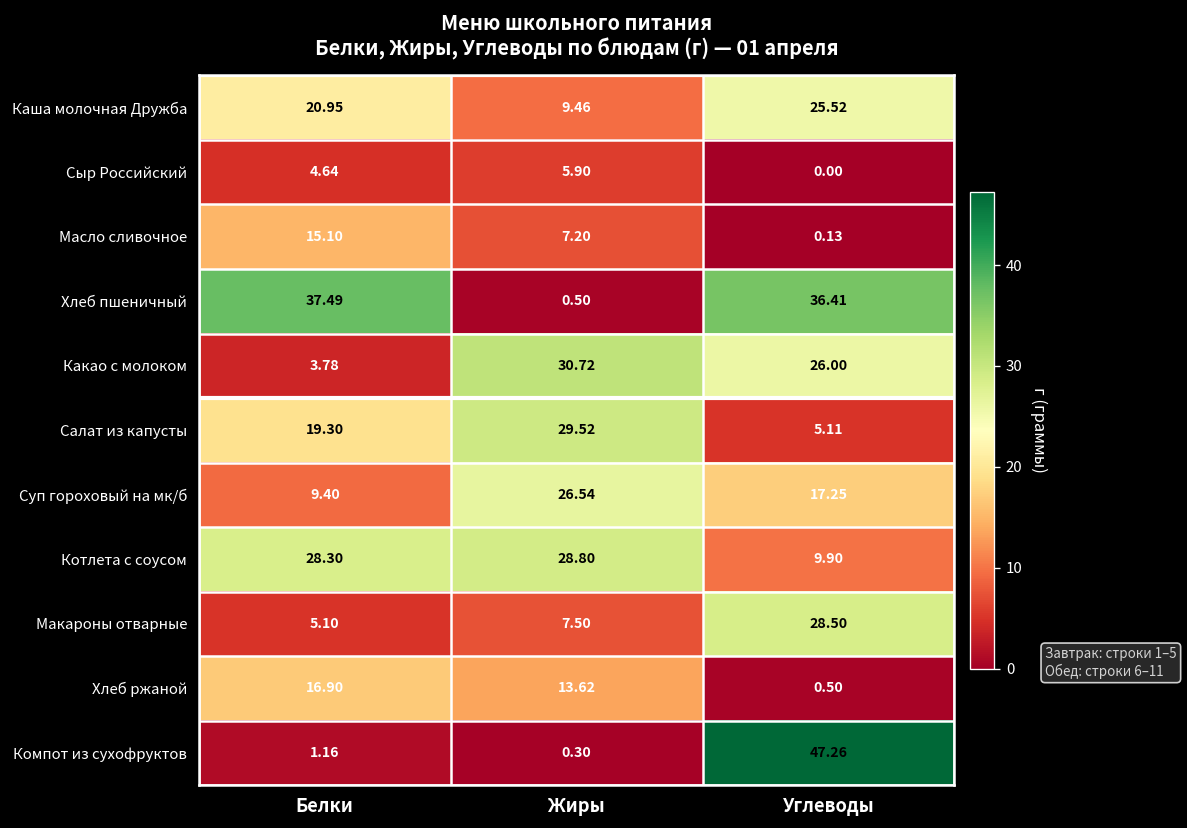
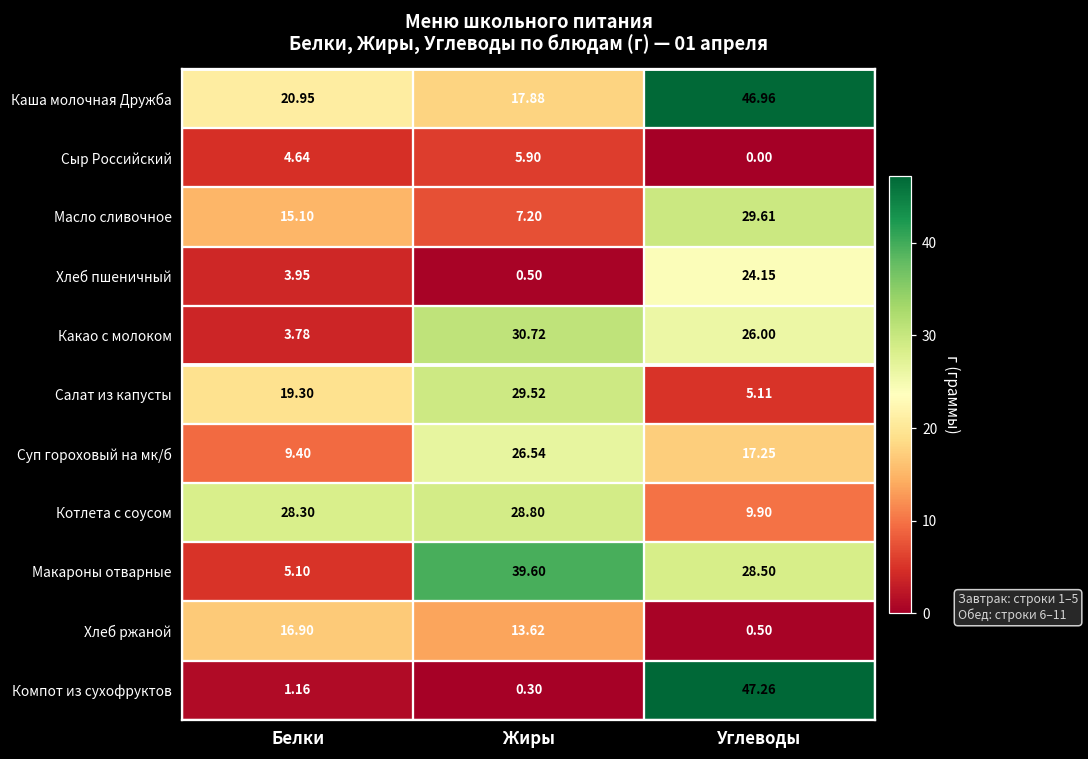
Каша молочная Дружба, Жиры: 9.46 -> 17.88
Каша молочная Дружба, Углеводы: 25.52 -> 46.96
Масло сливочное, Углеводы: 0.13 -> 29.61
Хлеб пшеничный, Белки: 37.49 -> 3.95
Хлеб пшеничный, Углеводы: 36.41 -> 24.15
Макароны отварные, Жиры: 7.50 -> 39.60
